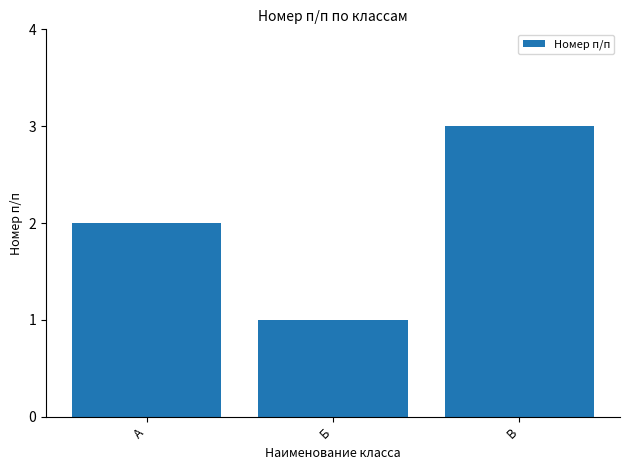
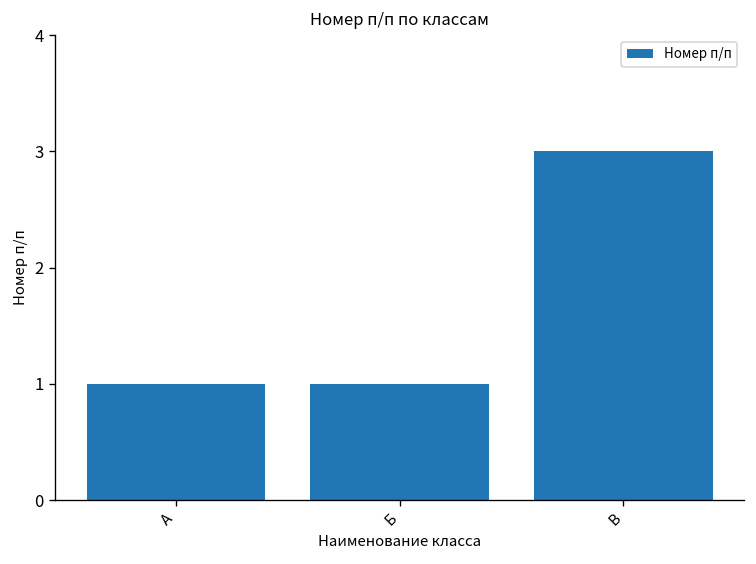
А: 2 -> 1
